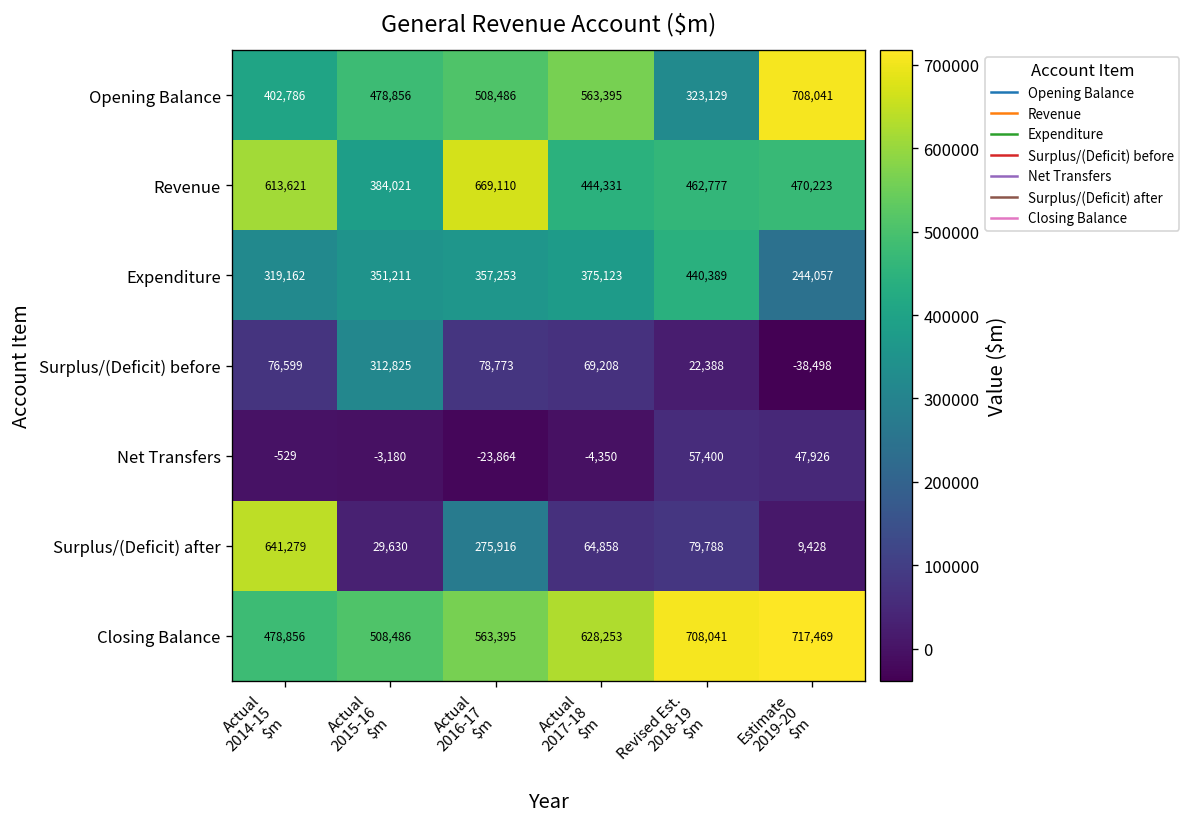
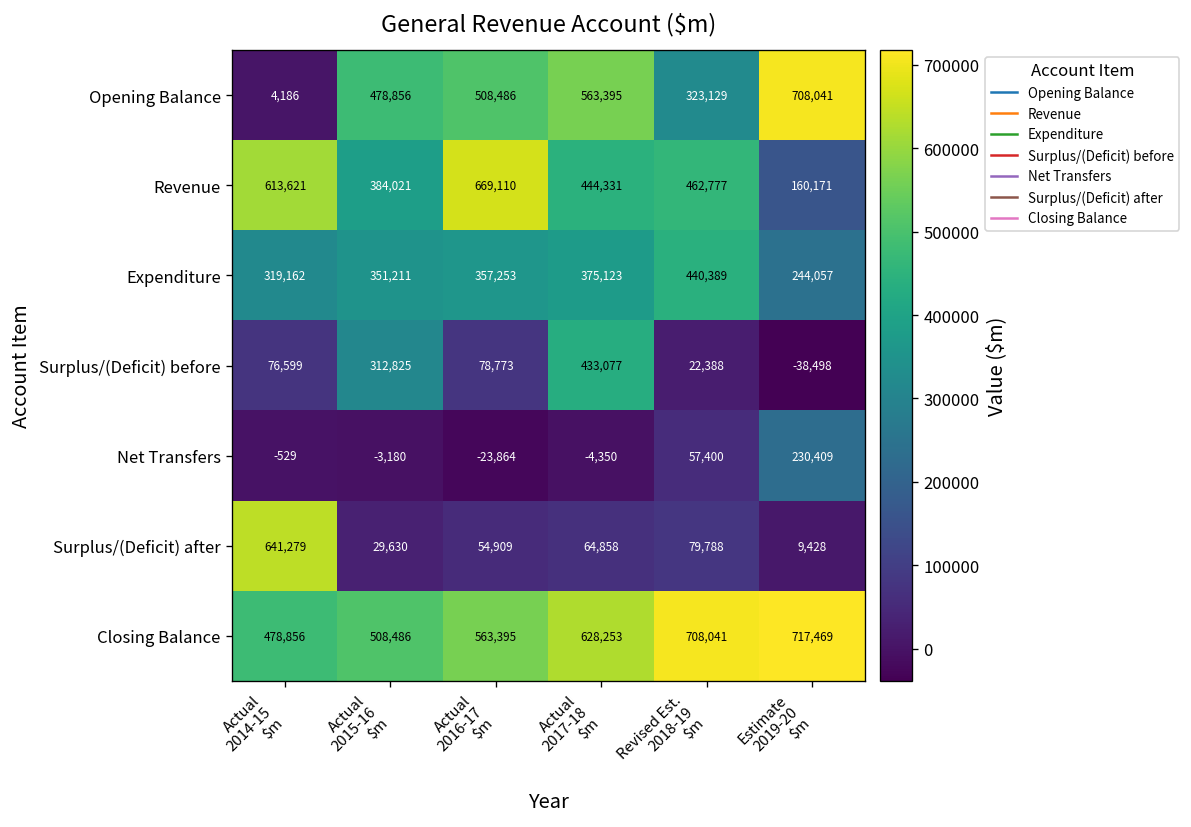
Opening Balance, Actual 2014-15 $m: 402,786 -> 4,186
Revenue, Estimate 2019-20 $m: 470,223 -> 160,171
Surplus/(Deficit) before, Actual 2017-18 $m: 69,208 -> 433,077
Net Transfers, Estimate 2019-20 $m: 47,926 -> 230,409
Surplus/(Deficit) after, Actual 2016-17 $m: 275,916 -> 54,909
